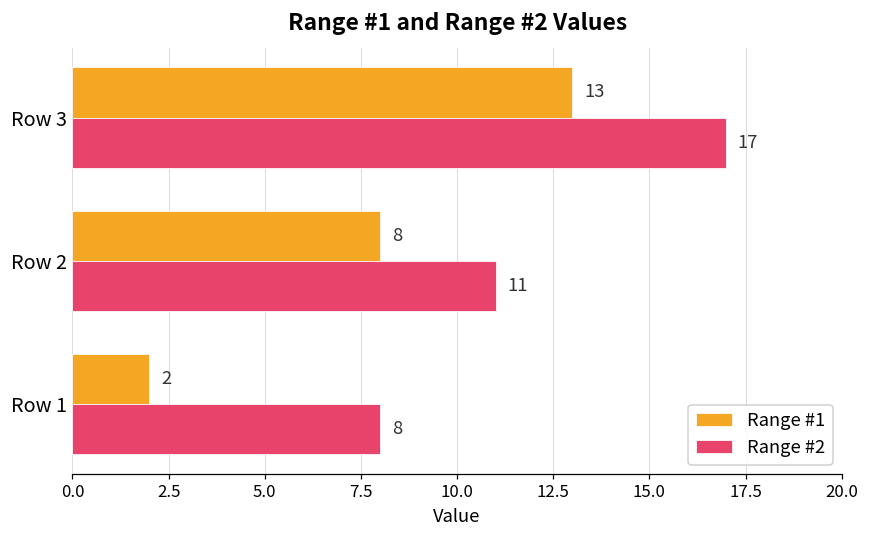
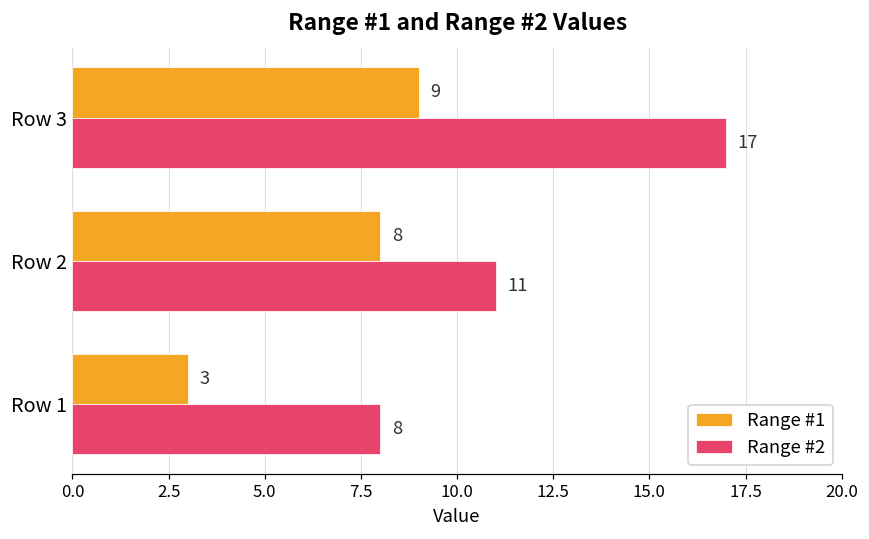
Range #1, Row 3: 13 -> 9
Range #1, Row 1: 2 -> 3
